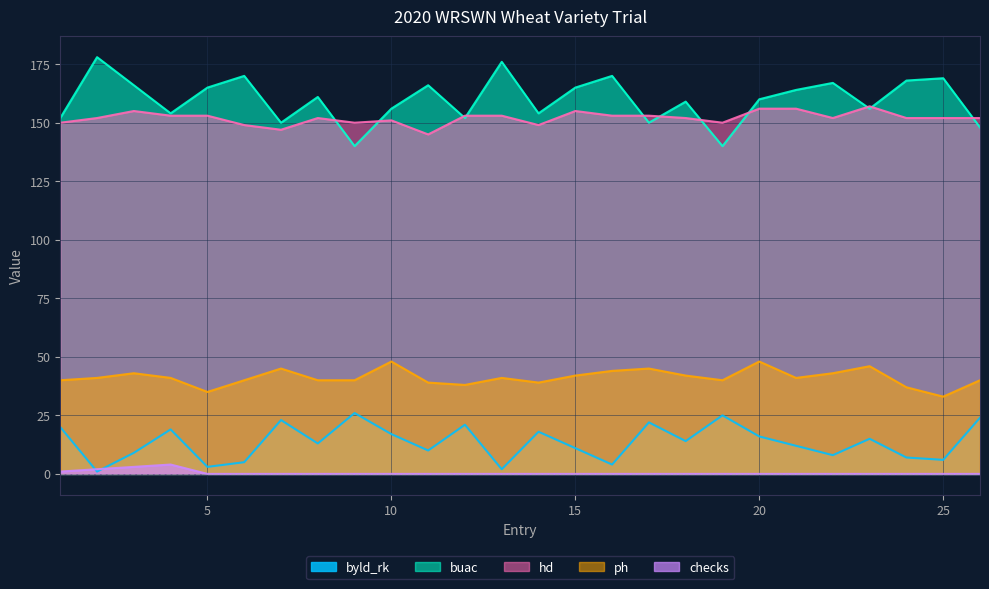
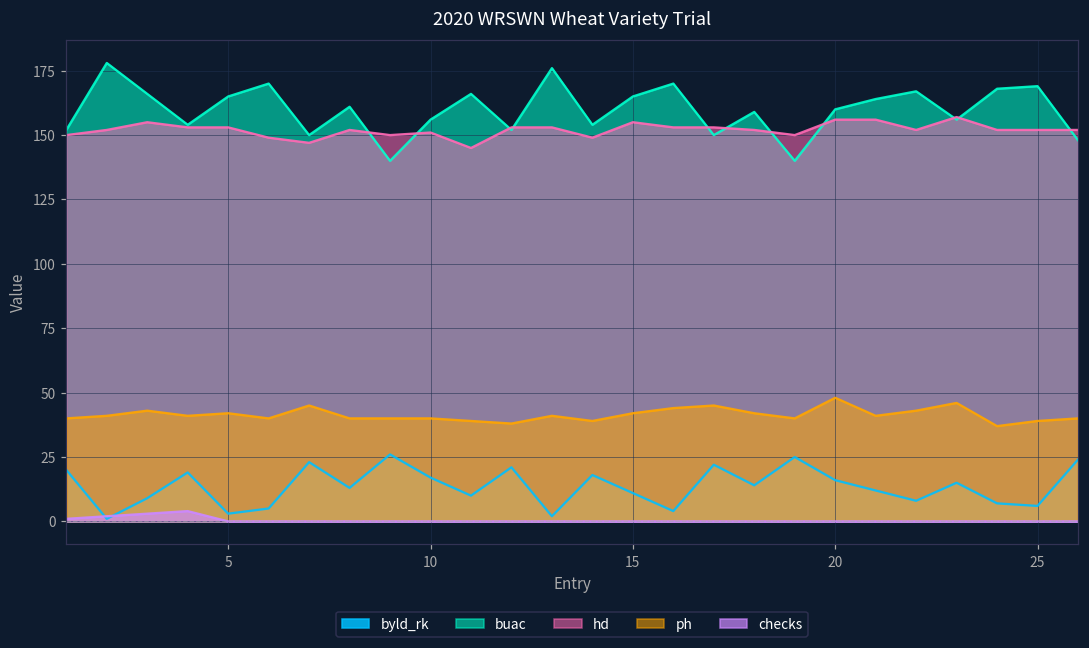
ph, 5: 35 -> 42
ph, 10: 48 -> 40
ph, 25: 33 -> 39
